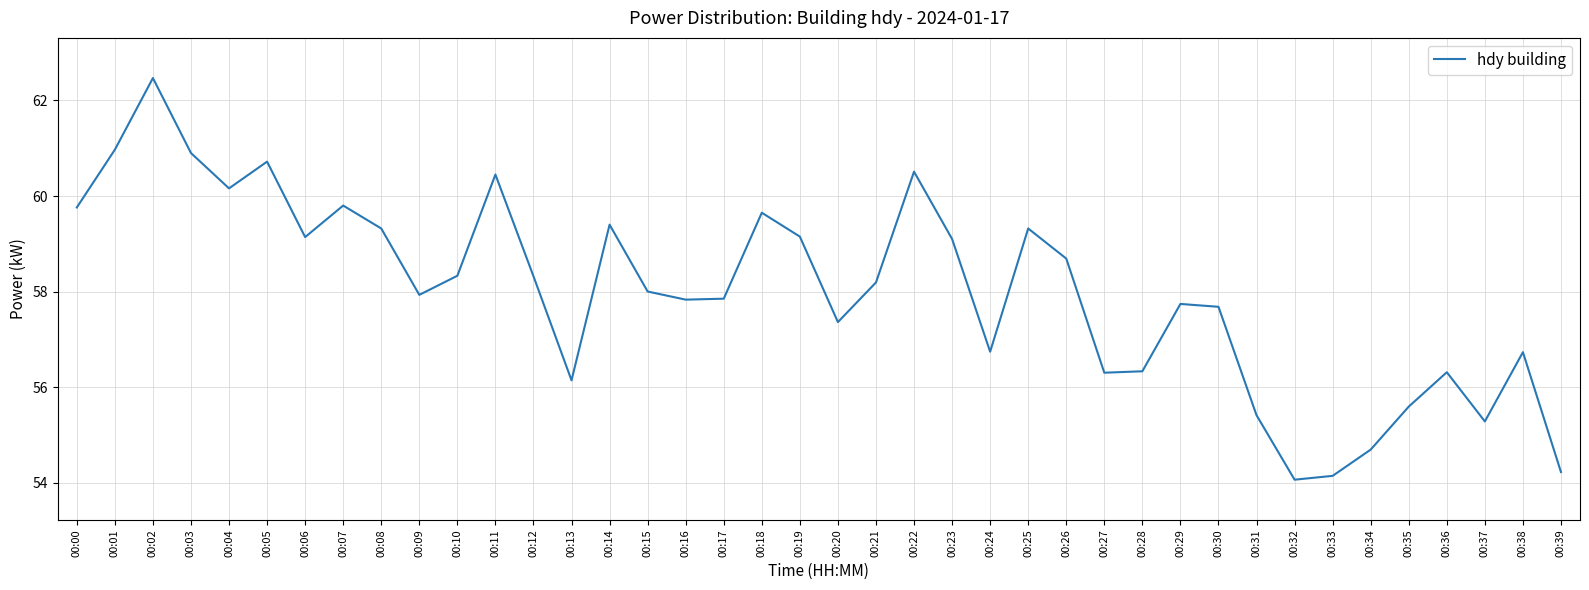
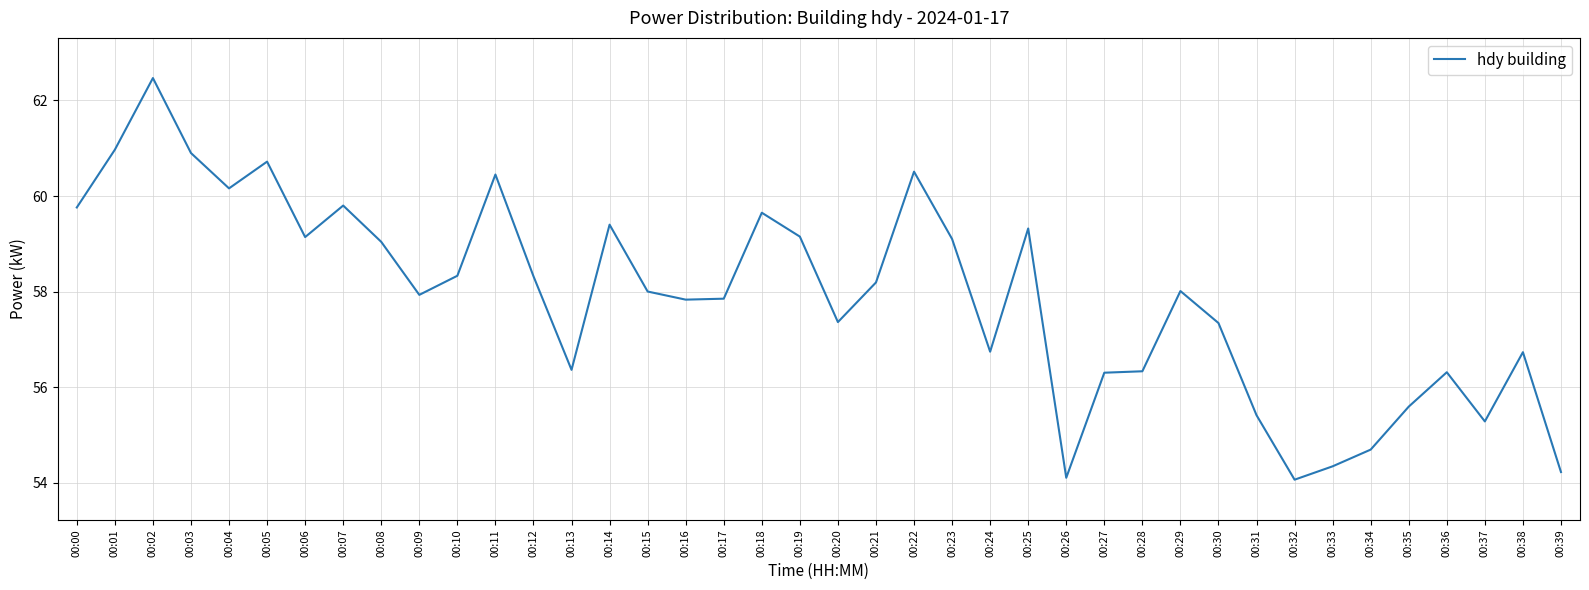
00:08: 59.3 -> 59.0
00:13: 56.1 -> 56.4
00:26: 58.7 -> 54.1
00:29: 57.7 -> 58.0
00:30: 57.7 -> 57.3
00:33: 54.1 -> 54.3
